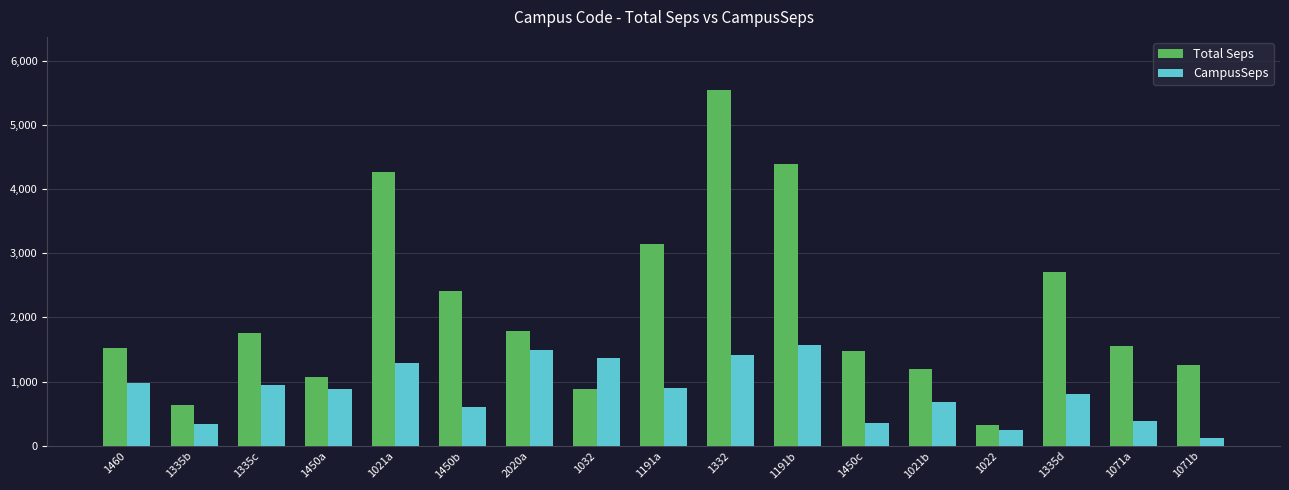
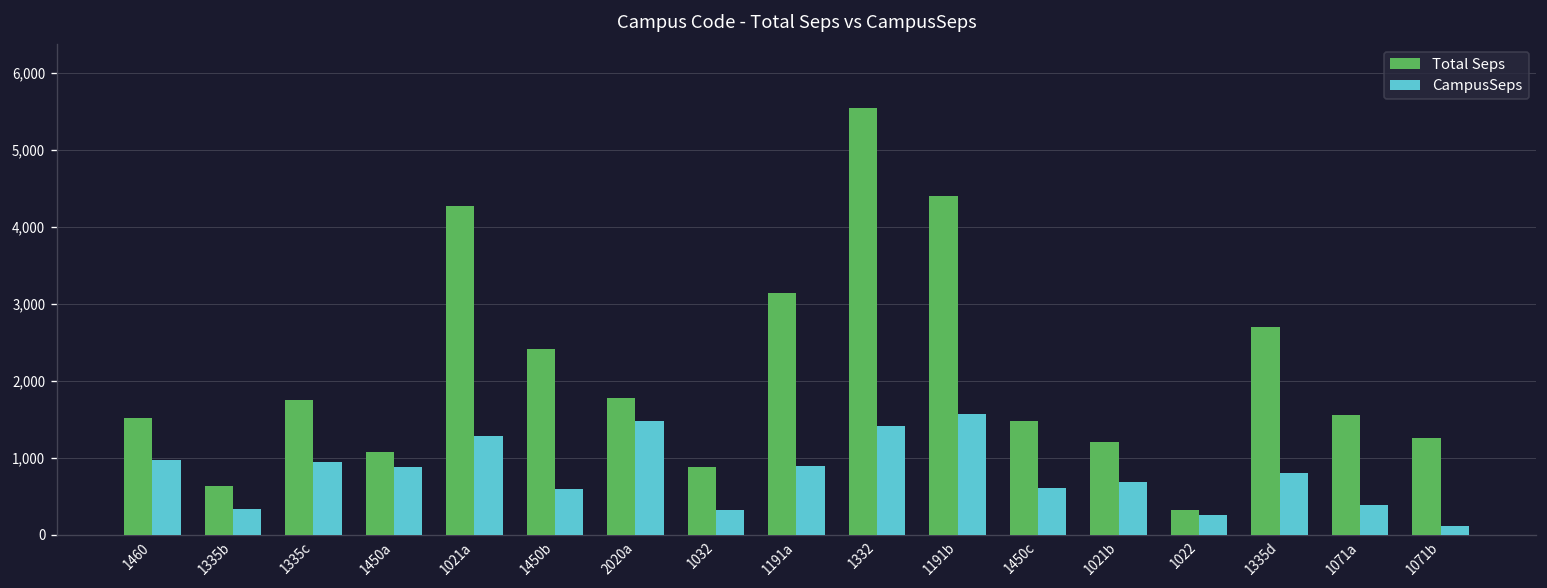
CampusSeps, 1032: 1,400 -> 300
CampusSeps, 1450c: 400 -> 600
